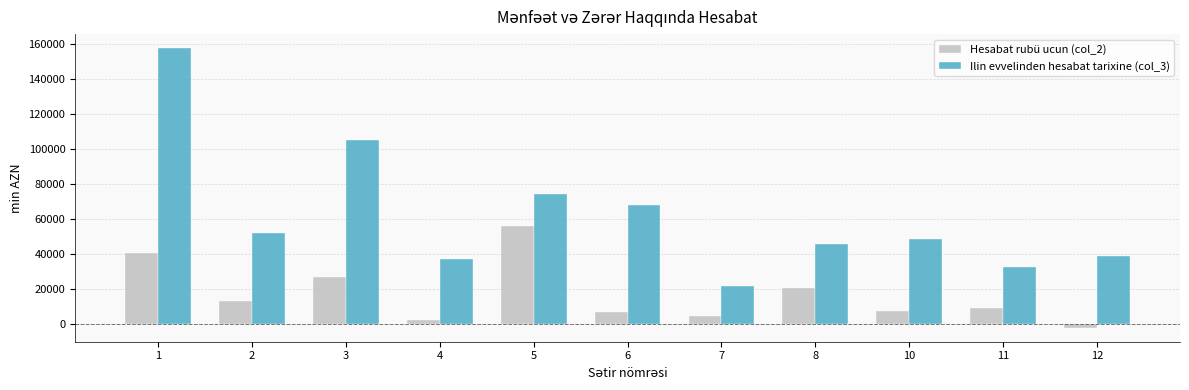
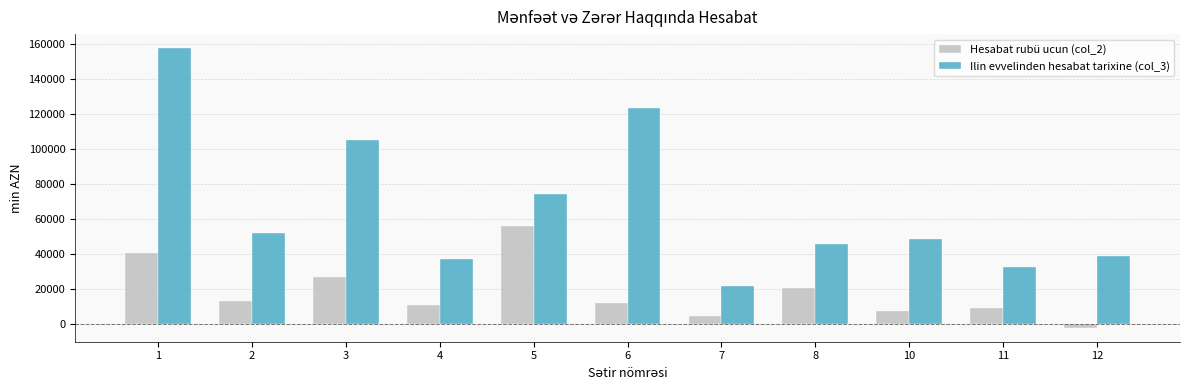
Hesabat rubü ucun (col_2), 4: 3000 -> 11000
Hesabat rubü ucun (col_2), 6: 7000 -> 12000
Ilin evvelinden hesabat tarixine (col_3), 6: 68000 -> 124000
